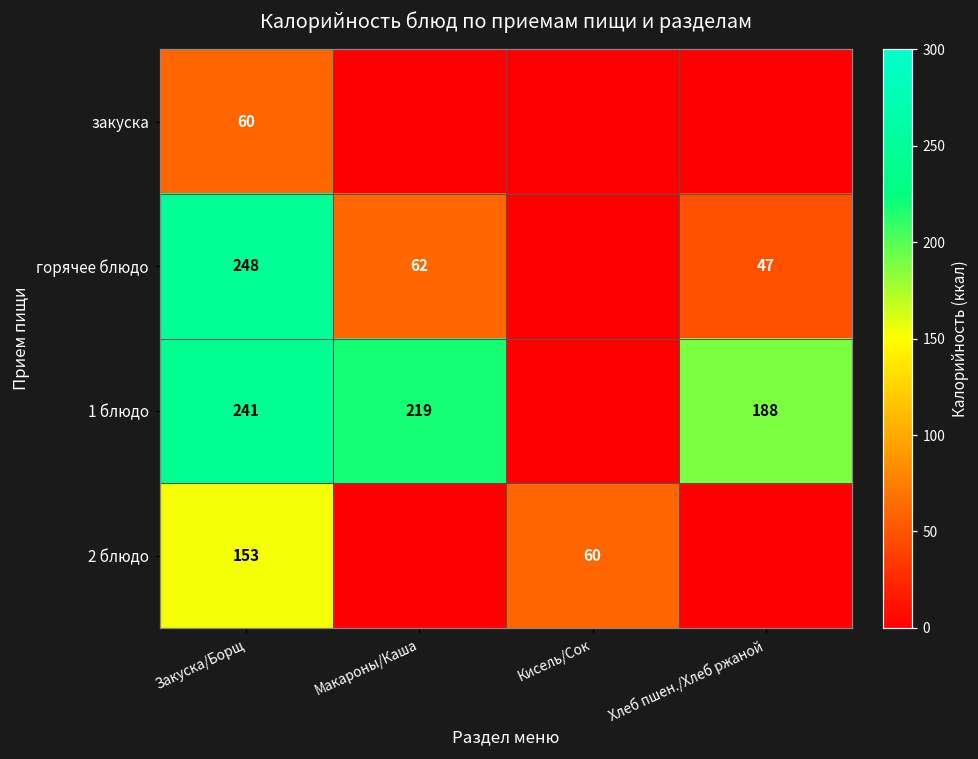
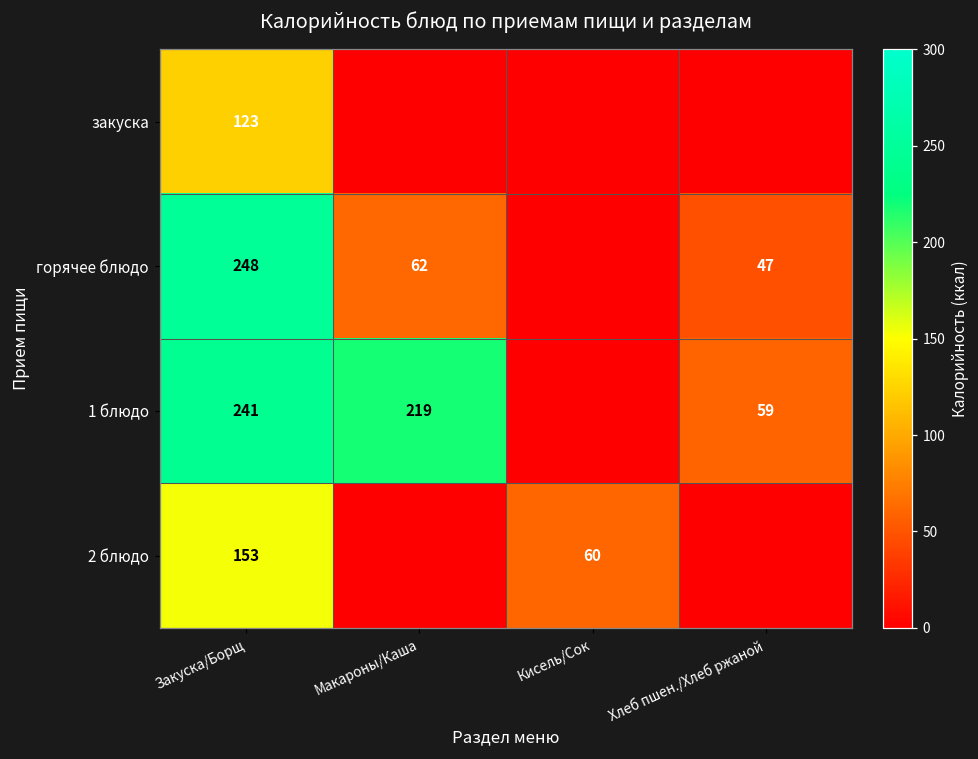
закуска, Закуска/Борщ: 60 -> 123
1 блюдо, Хлеб пшен./Хлеб ржаной: 188 -> 59
